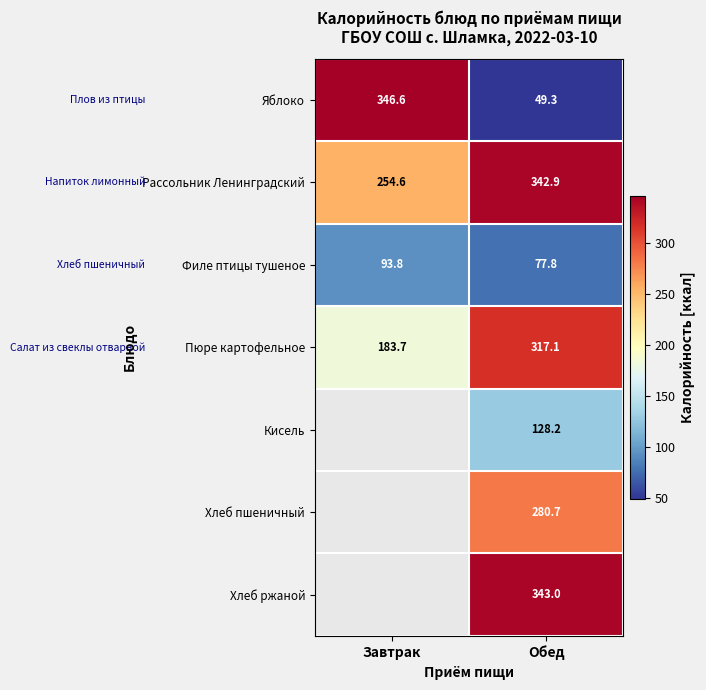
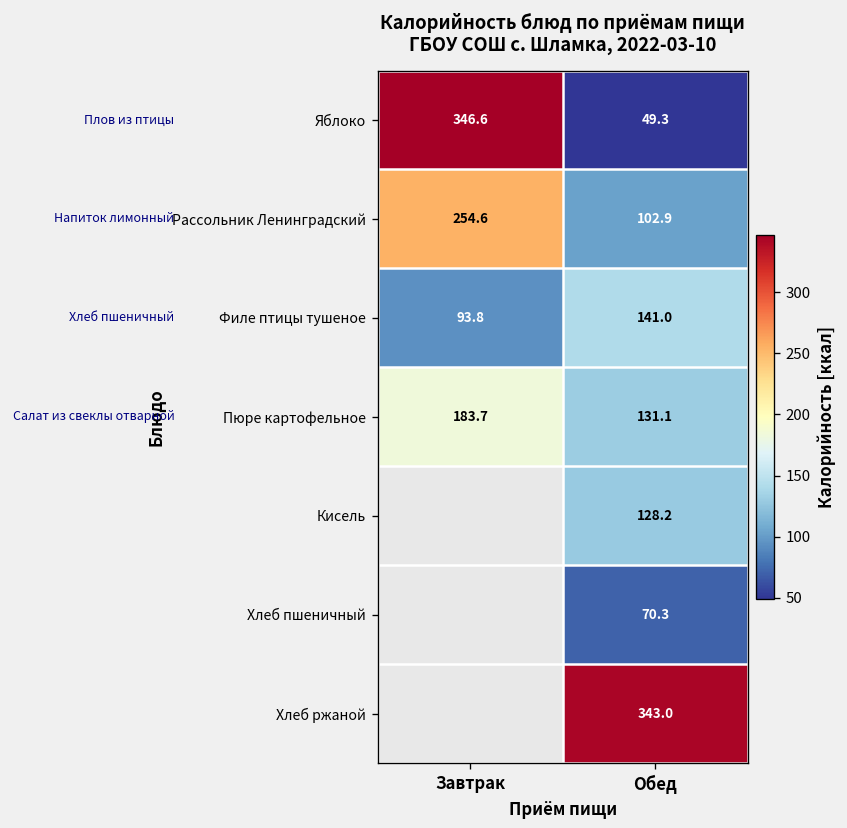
Рассольник Ленинградский, Обед: 342.9 -> 102.9
Филе птицы тушеное, Обед: 77.8 -> 141.0
Пюре картофельное, Обед: 317.1 -> 131.1
Хлеб пшеничный, Обед: 280.7 -> 70.3
